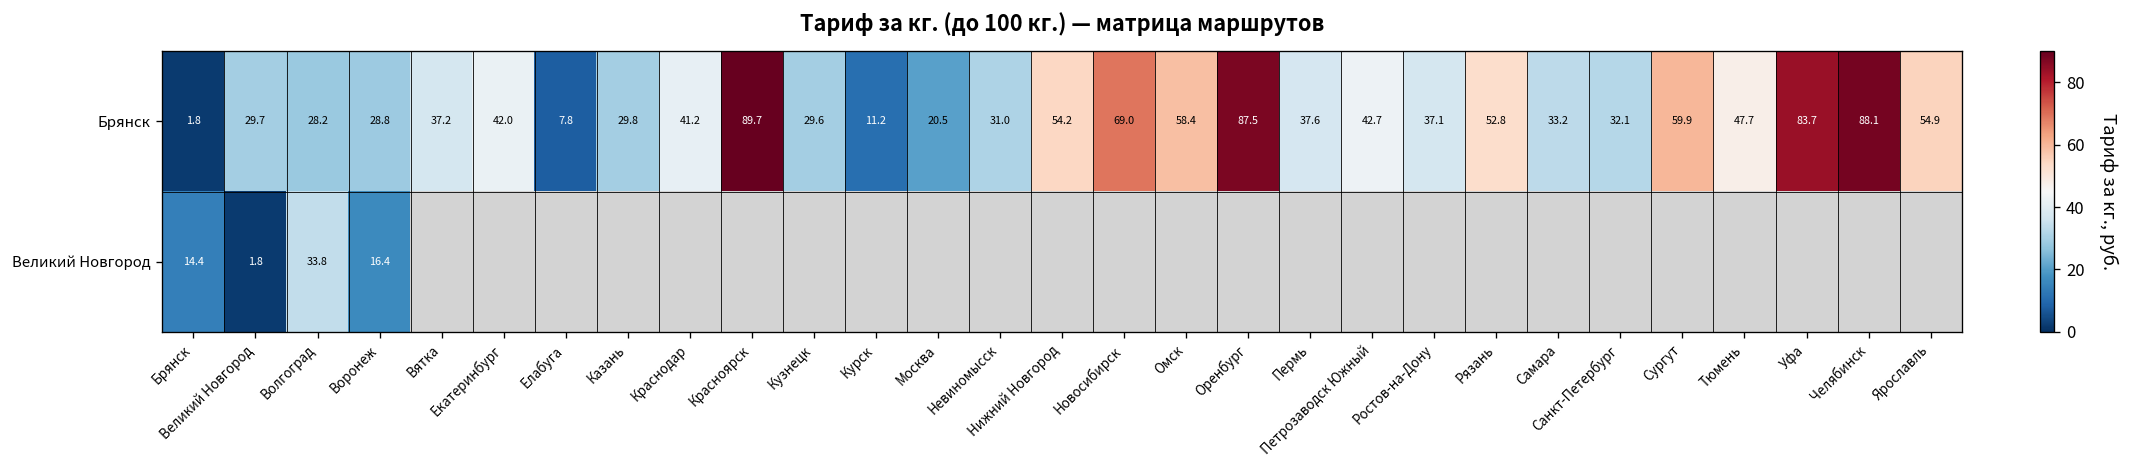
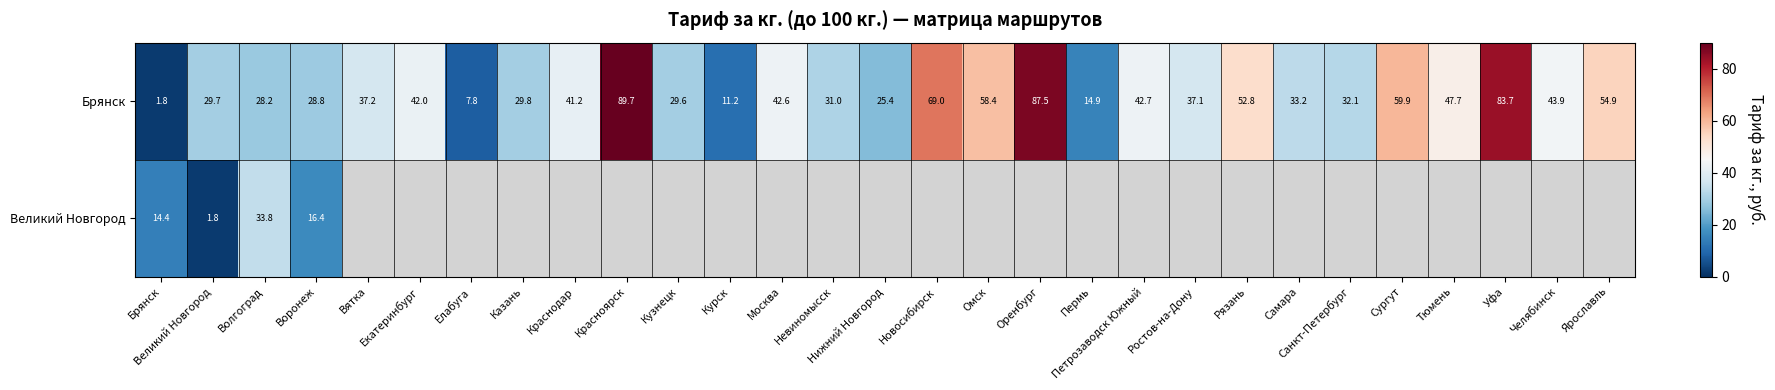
Брянск, Москва: 20.5 -> 42.6
Брянск, Нижний Новгород: 54.2 -> 25.4
Брянск, Пермь: 37.6 -> 14.9
Брянск, Челябинск: 88.1 -> 43.9
